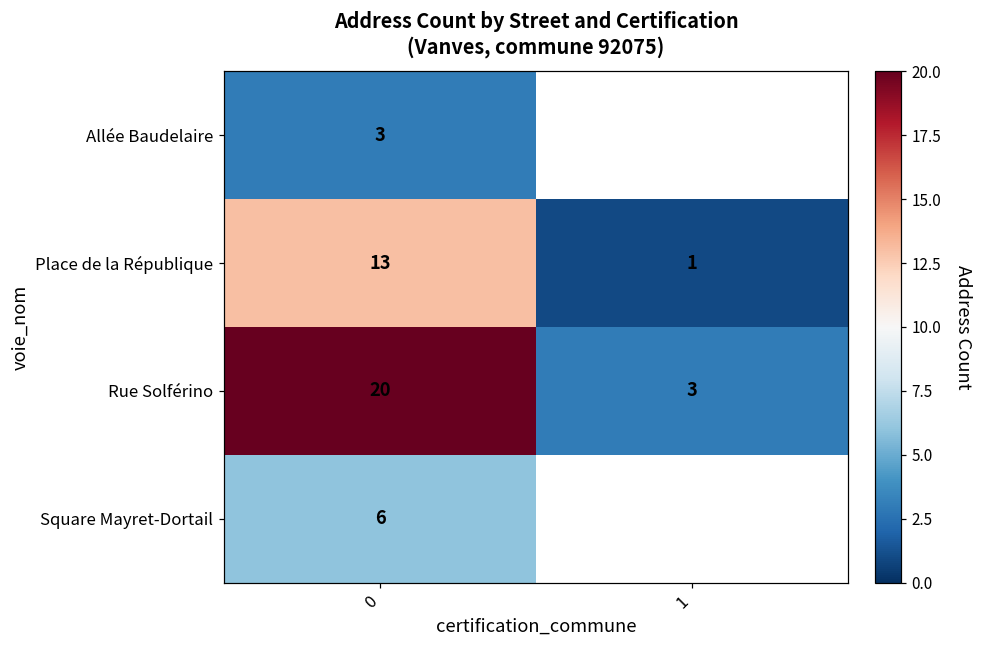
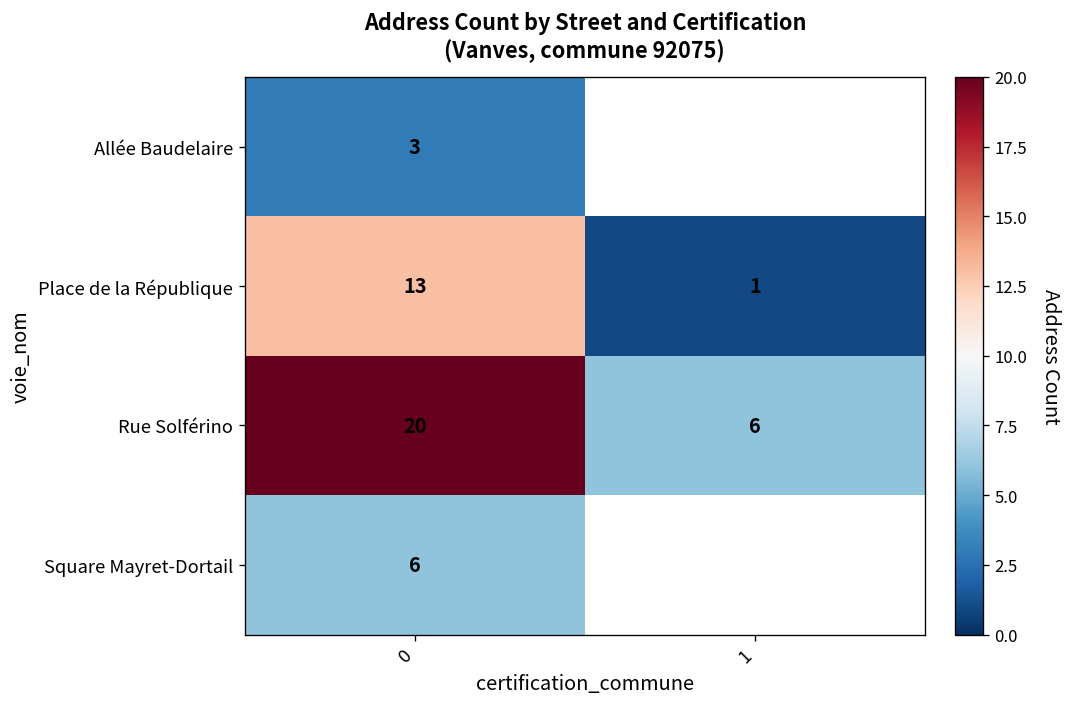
Rue Solférino, 1: 3 -> 6
